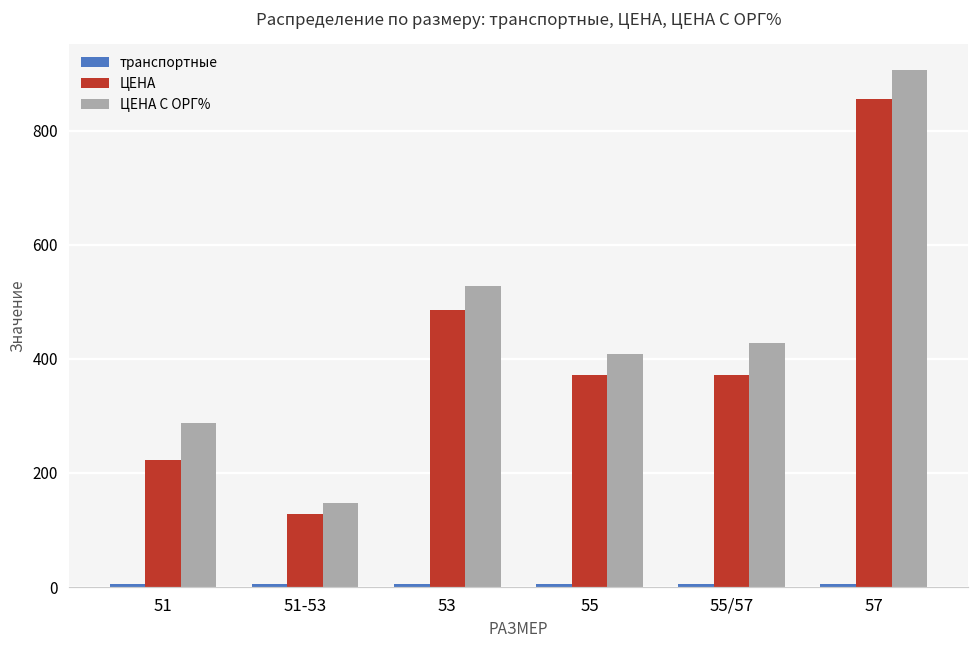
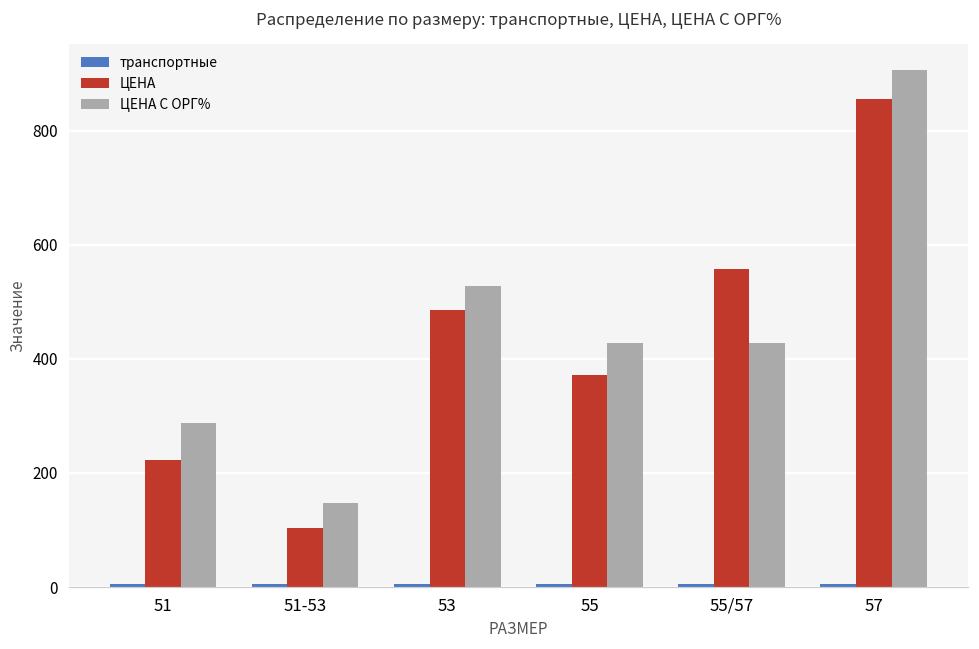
ЦЕНА, 51-53: 130 -> 100
ЦЕНА С ОРГ%, 55: 410 -> 430
ЦЕНА, 55/57: 370 -> 560
